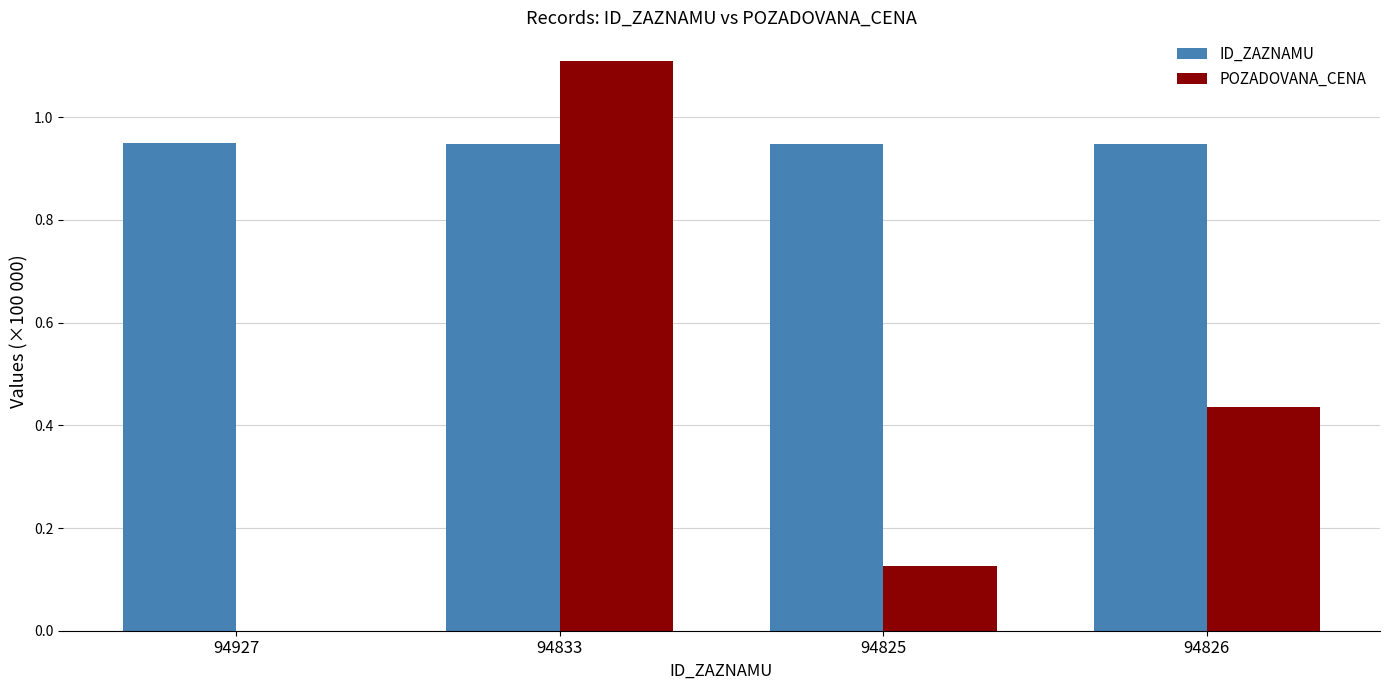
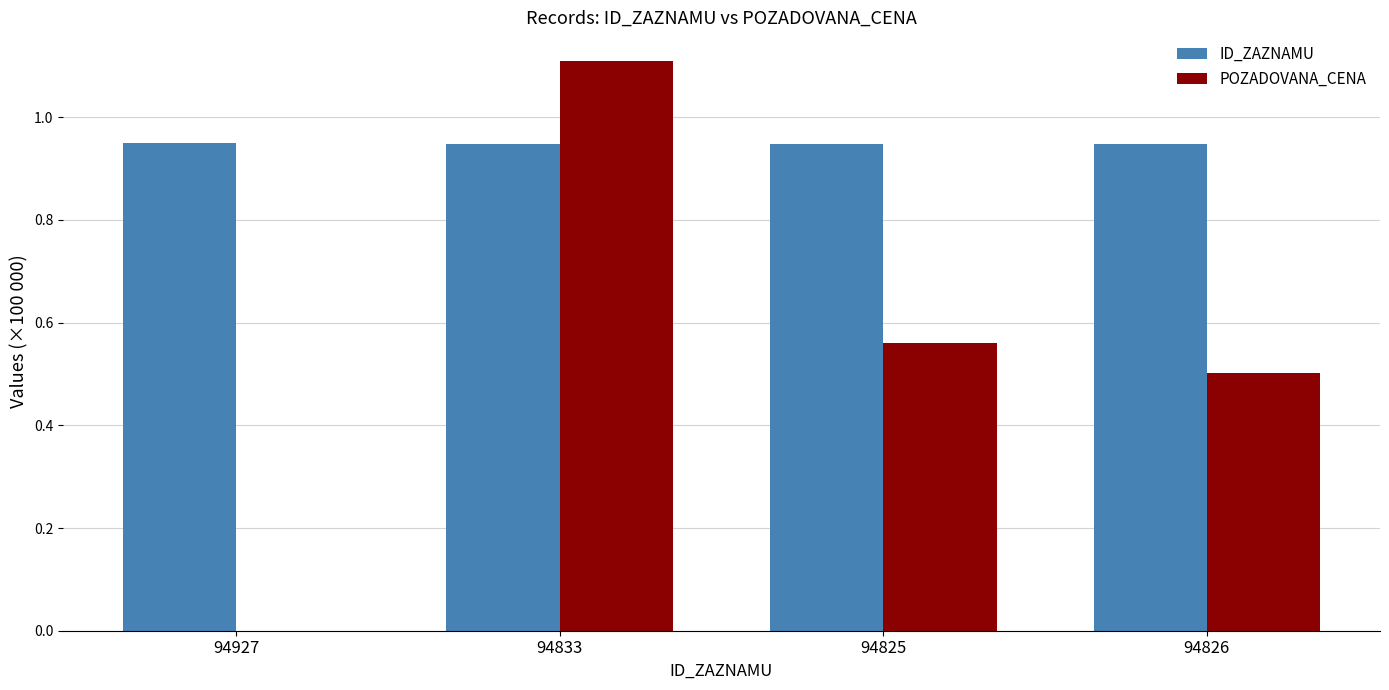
POZADOVANA_CENA, 94825: 0.13 -> 0.56
POZADOVANA_CENA, 94826: 0.44 -> 0.50
